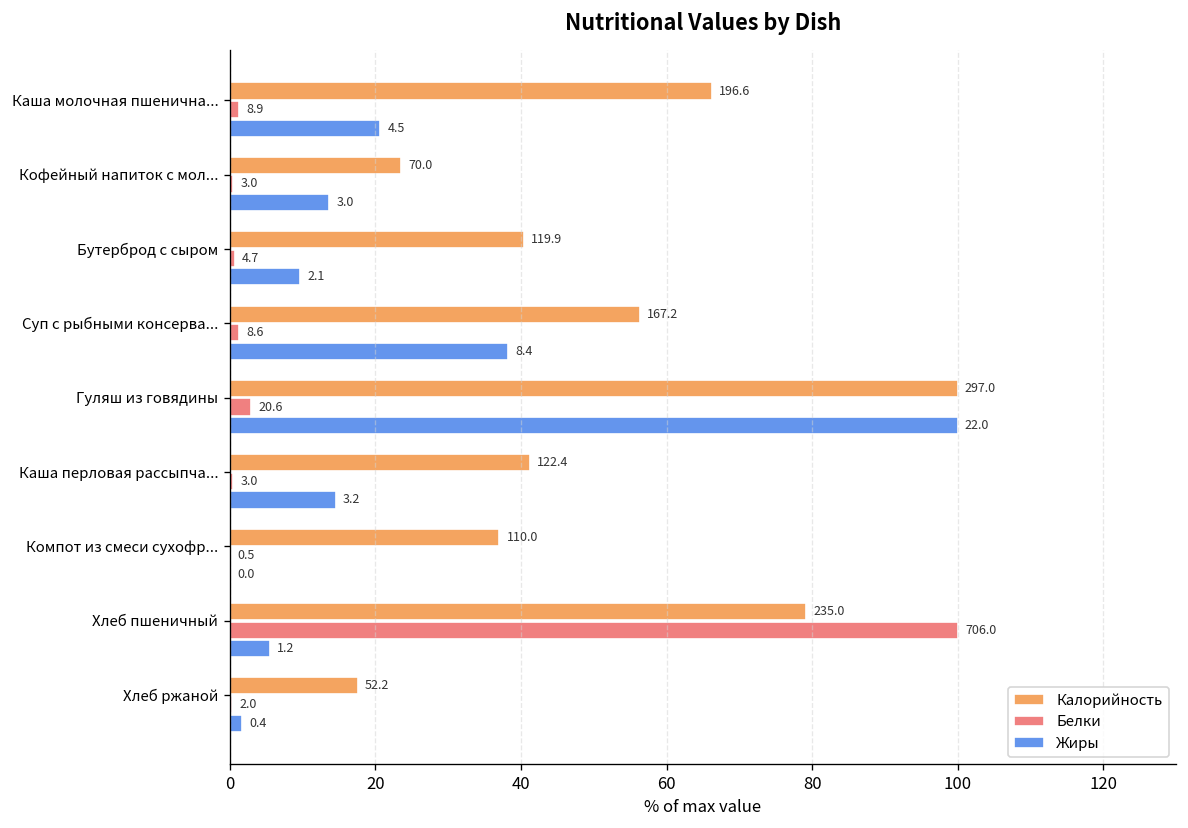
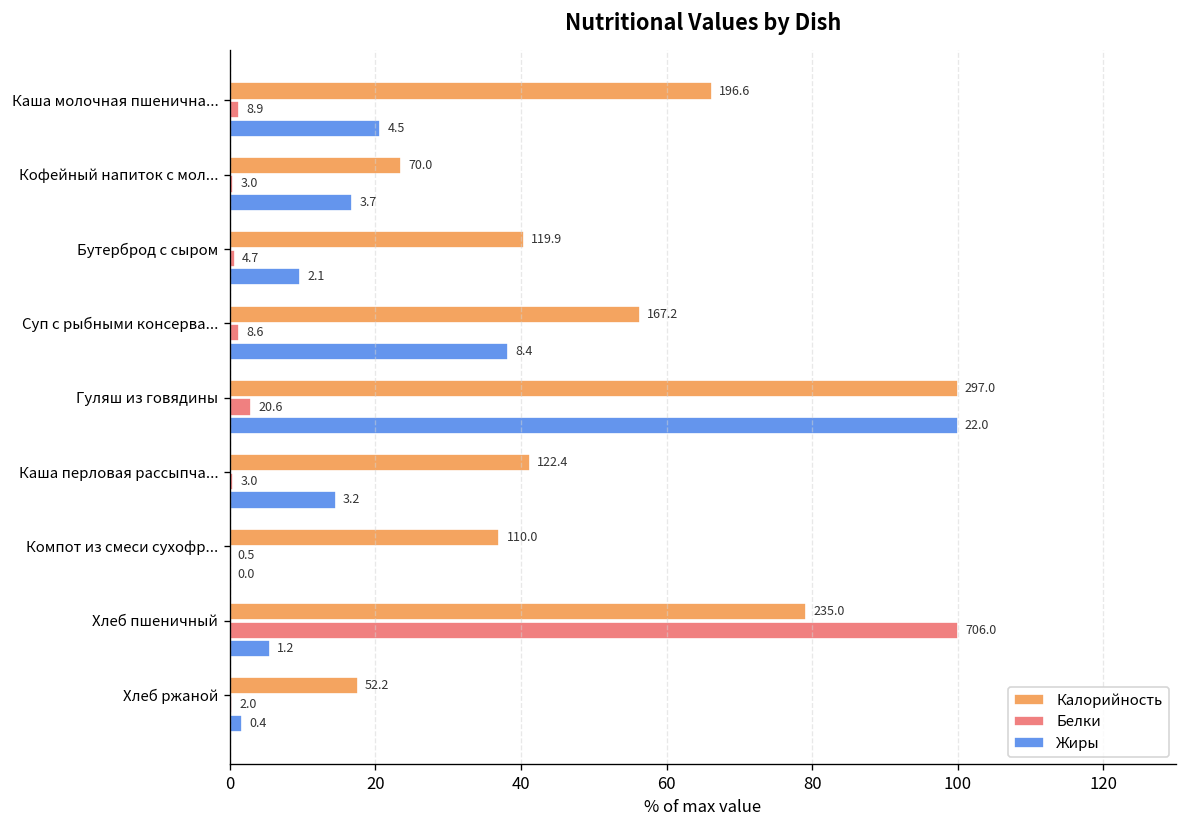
Жиры, Кофейный напиток с мол...: 3.0 -> 3.7
